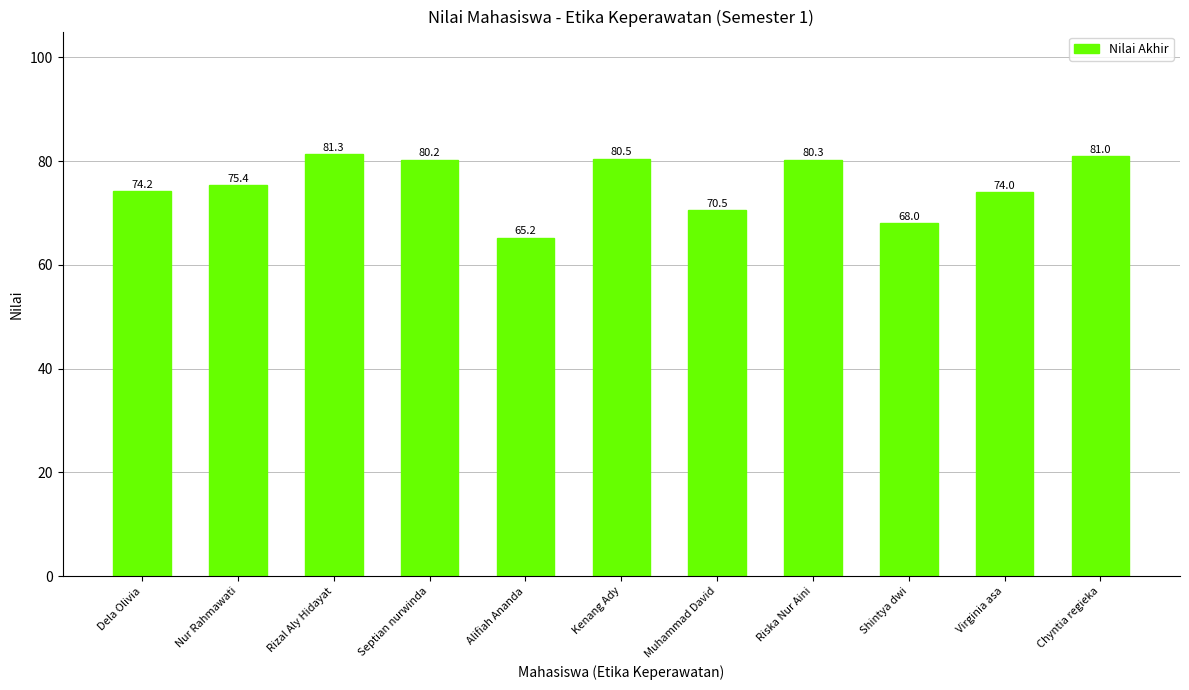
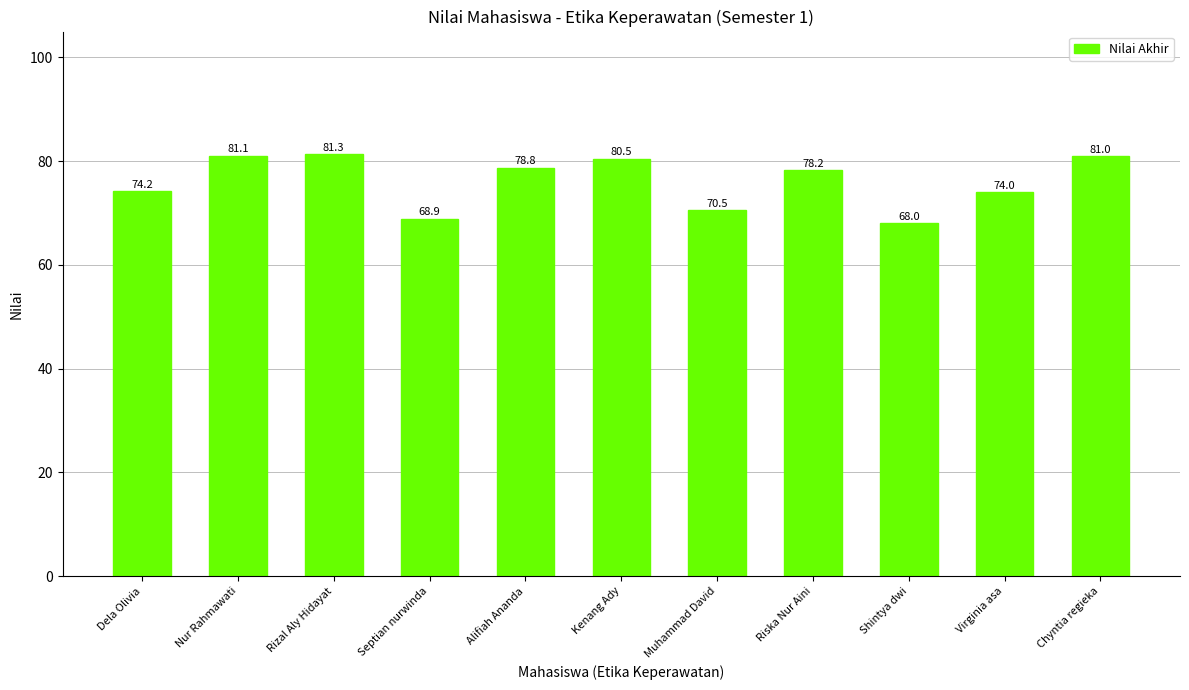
Nur Rahmawati: 75.4 -> 81.1
Septian nurwinda: 80.2 -> 68.9
Alifiah Ananda: 65.2 -> 78.8
Riska Nur Aini: 80.3 -> 78.2
